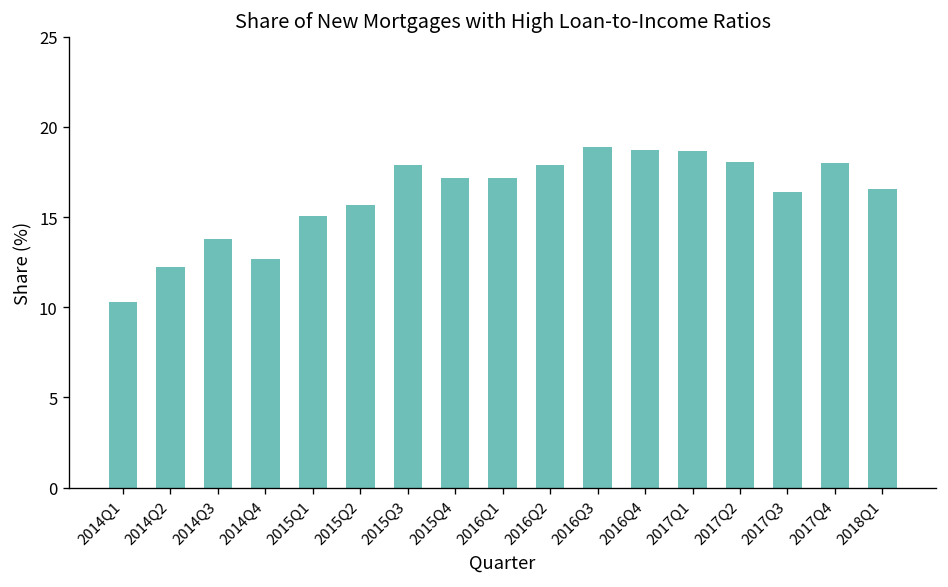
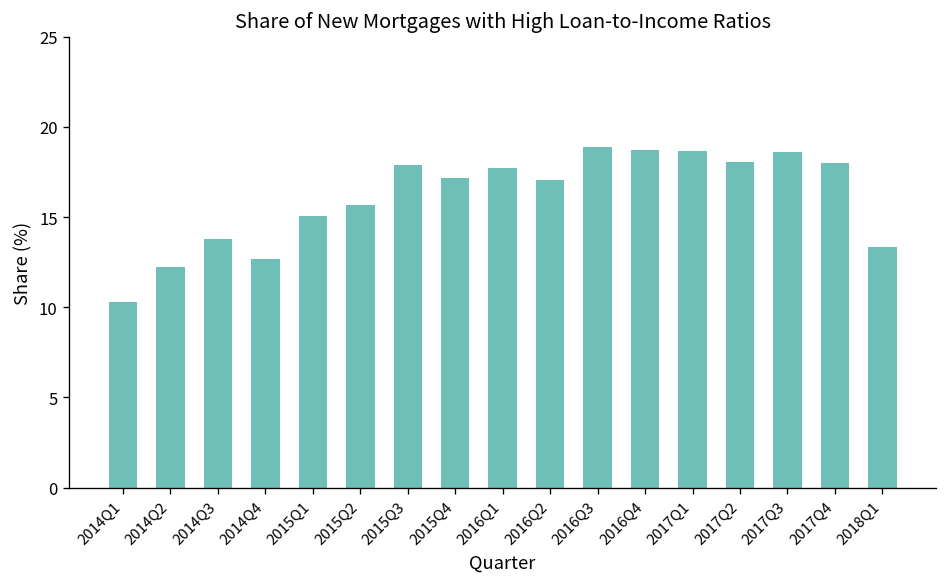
2016Q1: 17.2 -> 17.7
2016Q2: 17.9 -> 17.0
2017Q3: 16.4 -> 18.6
2018Q1: 16.6 -> 13.3
